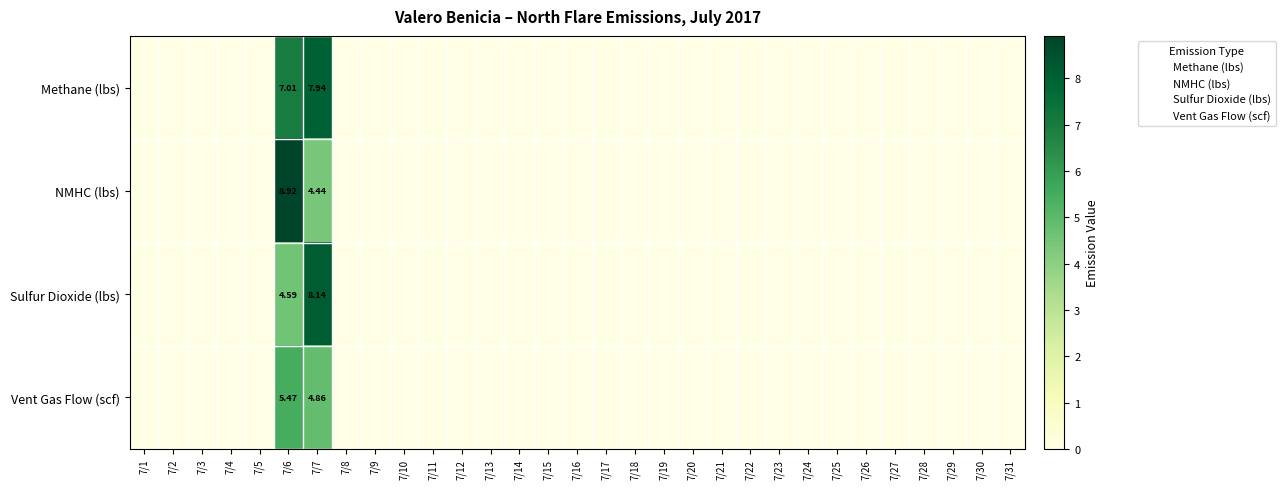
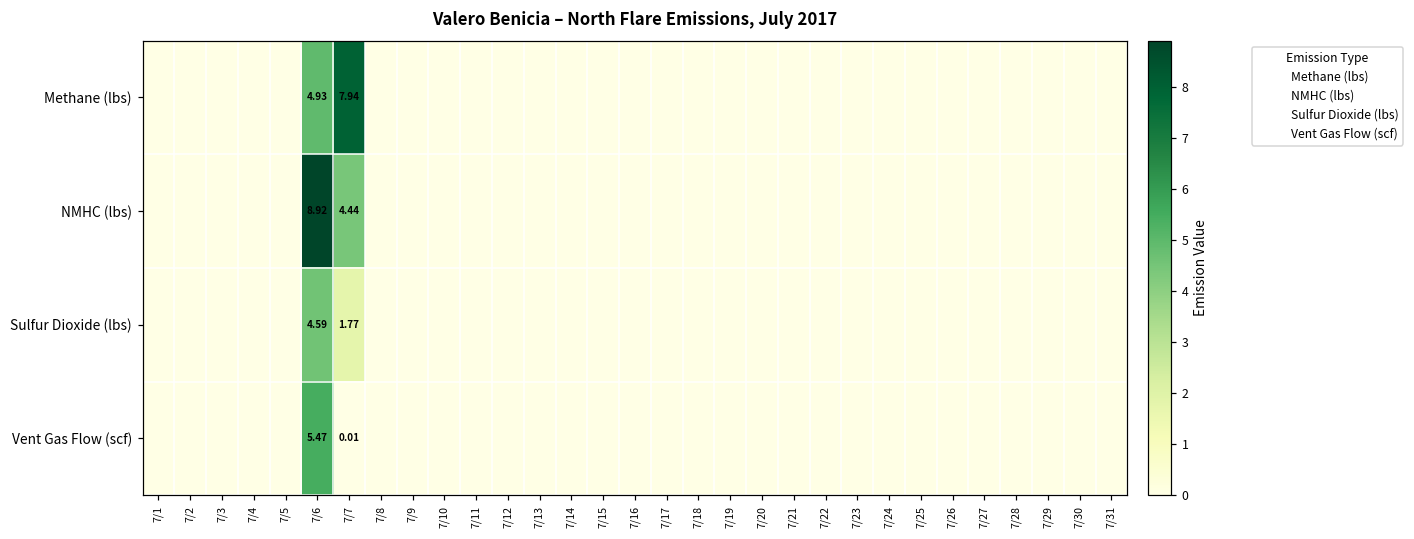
Methane (lbs), 7/6: 7.01 -> 4.93
Sulfur Dioxide (lbs), 7/7: 8.14 -> 1.77
Vent Gas Flow (scf), 7/7: 4.86 -> 0.01
